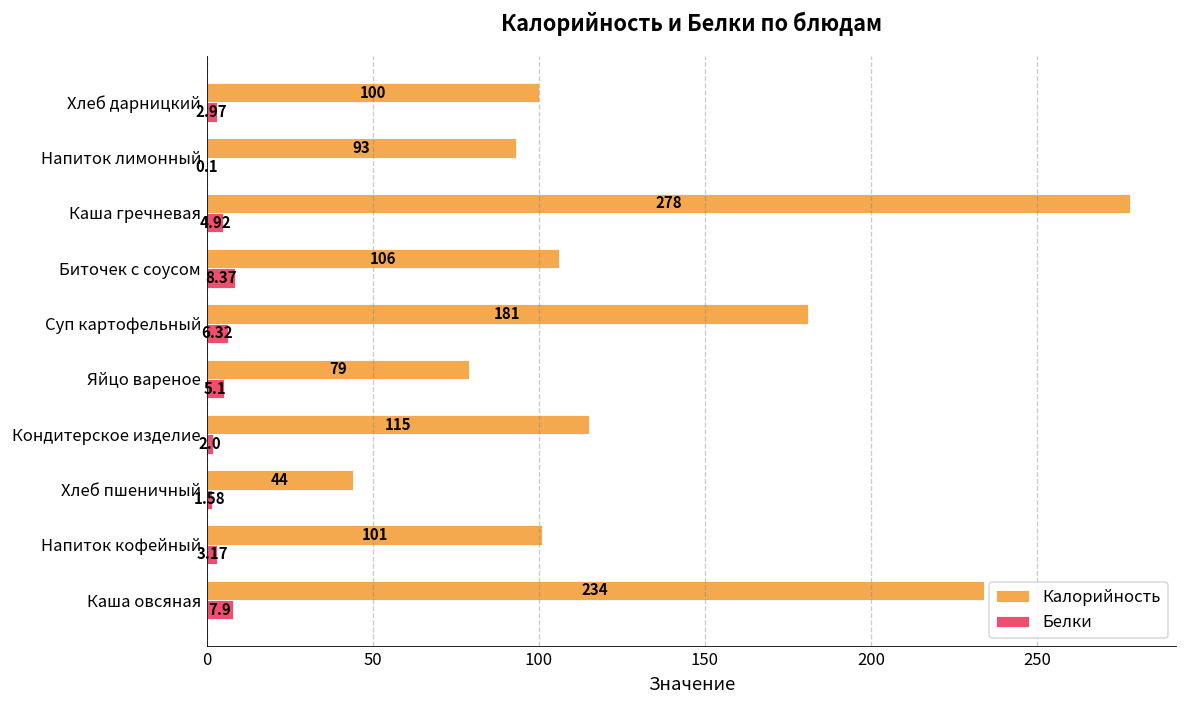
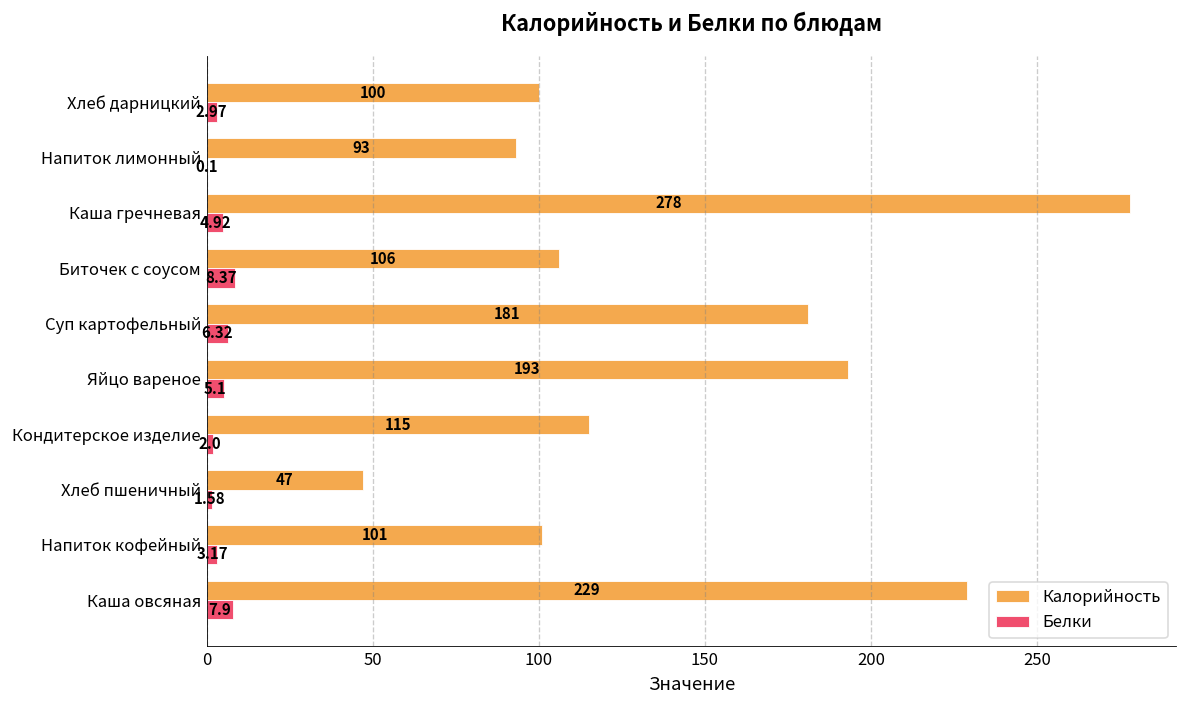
Калорийность, Яйцо вареное: 79 -> 193
Калорийность, Хлеб пшеничный: 44 -> 47
Калорийность, Каша овсяная: 234 -> 229
